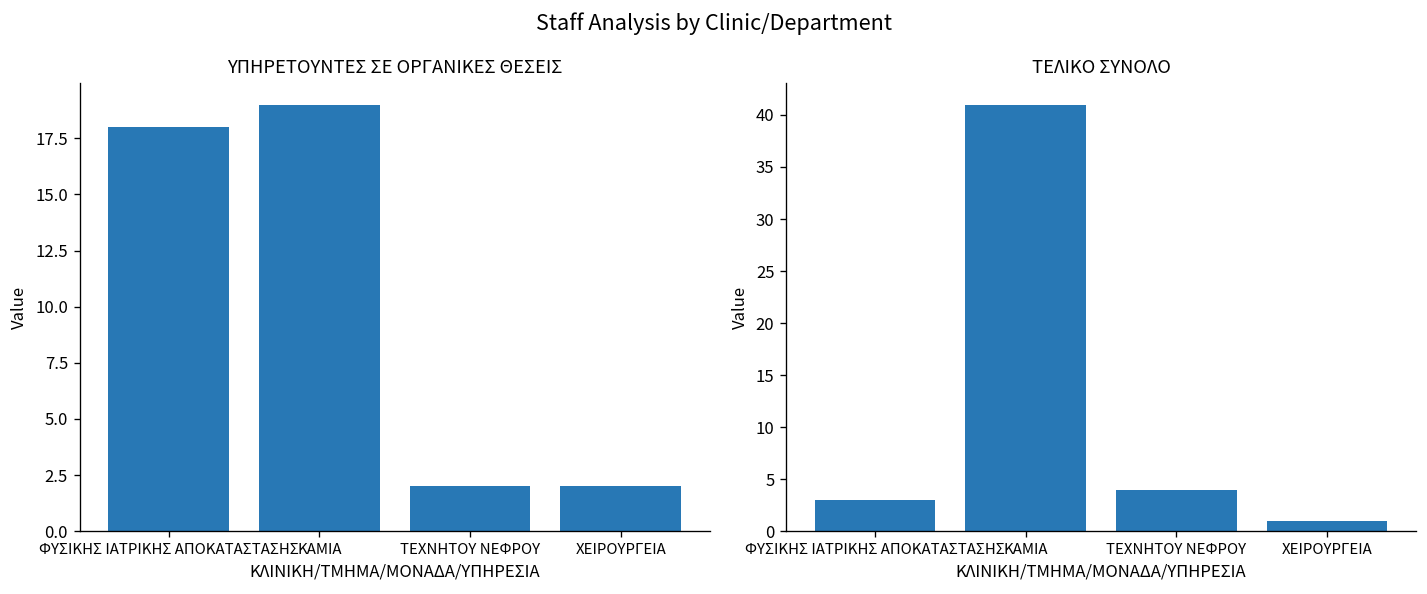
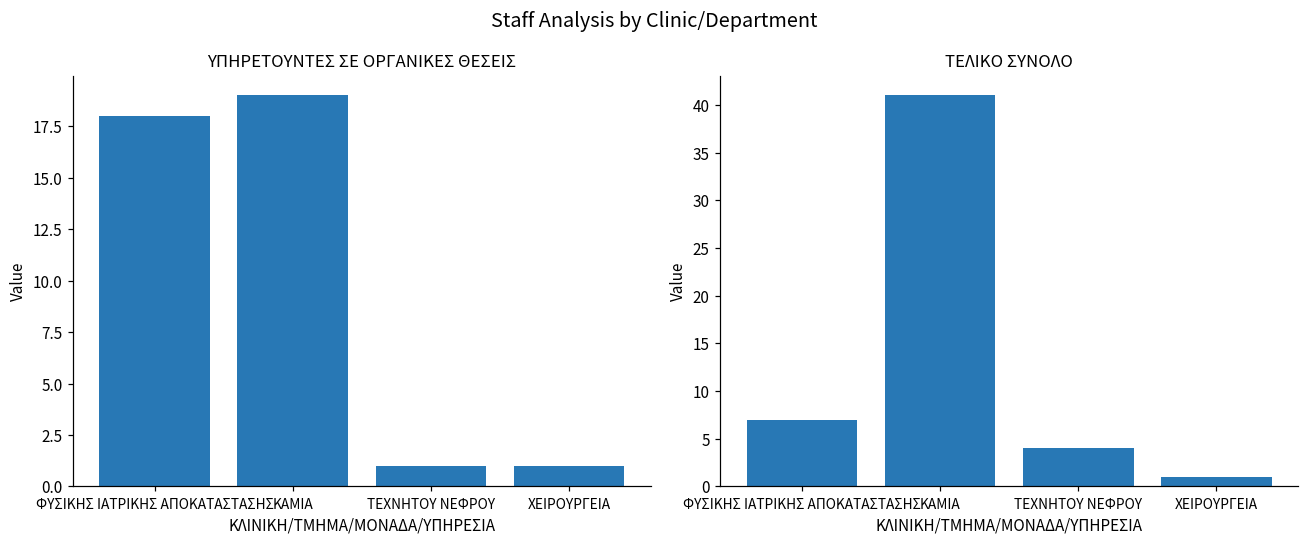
ΥΠΗΡΕΤΟΥΝΤΕΣ ΣΕ ΟΡΓΑΝΙΚΕΣ ΘΕΣΕΙΣ, ΤΕΧΝΗΤΟΥ ΝΕΦΡΟΥ: 2 -> 1
ΥΠΗΡΕΤΟΥΝΤΕΣ ΣΕ ΟΡΓΑΝΙΚΕΣ ΘΕΣΕΙΣ, ΧΕΙΡΟΥΡΓΕΙΑ: 2 -> 1
ΤΕΛΙΚΟ ΣΥΝΟΛΟ, ΦΥΣΙΚΗΣ ΙΑΤΡΙΚΗΣ ΑΠΟΚΑΤΑΣΤΑΣΗΣ: 3 -> 7
